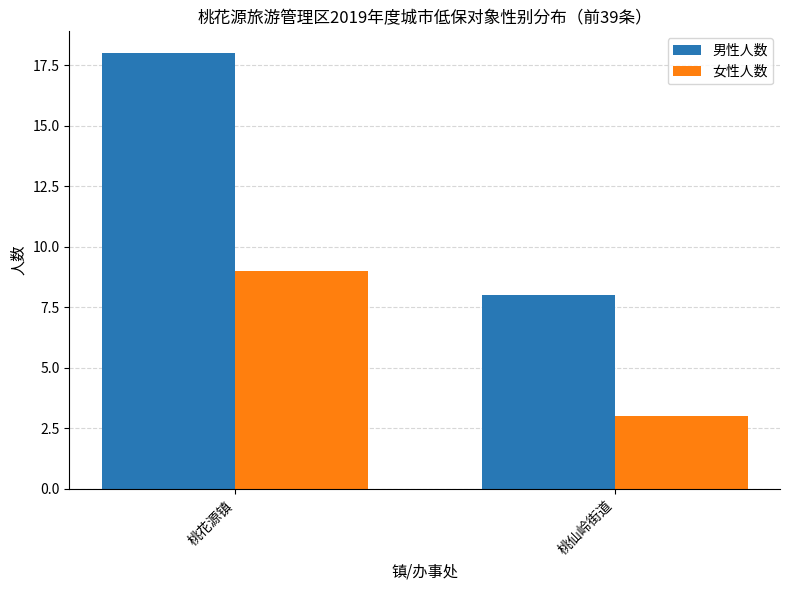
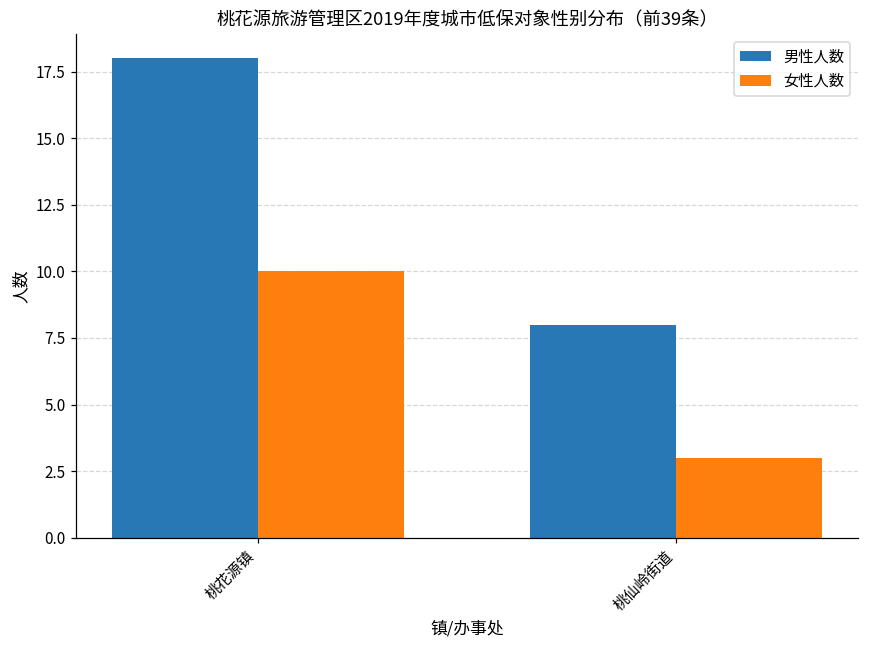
女性人数, 桃花源镇: 9 -> 10
